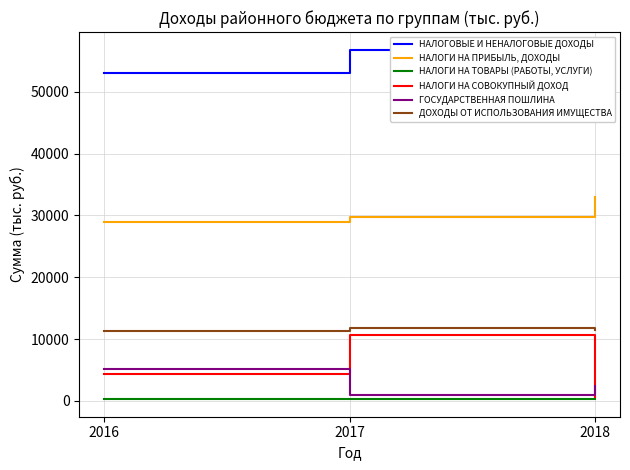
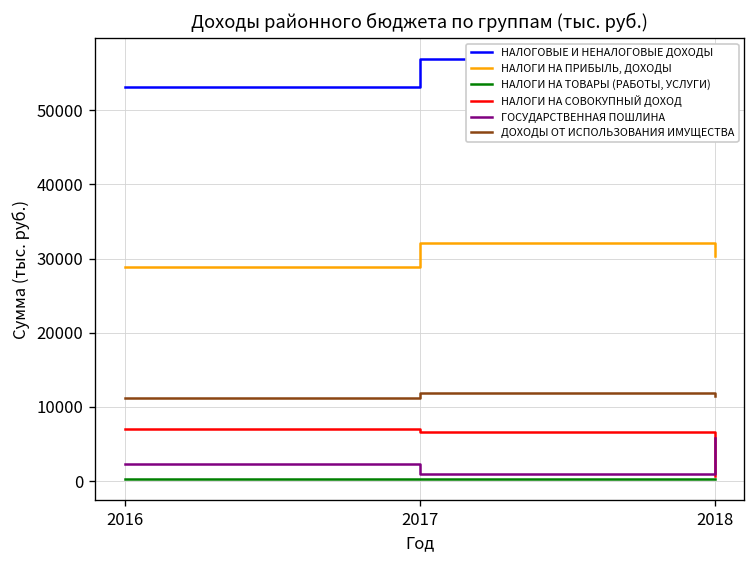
НАЛОГИ НА СОВОКУПНЫЙ ДОХОД, 2016: 4000 -> 7000
ГОСУДАРСТВЕННАЯ ПОШЛИНА, 2016: 5000 -> 2000
НАЛОГИ НА ПРИБЫЛЬ, ДОХОДЫ, 2017: 30000 -> 32000
НАЛОГИ НА СОВОКУПНЫЙ ДОХОД, 2017: 11000 -> 7000
НАЛОГИ НА ПРИБЫЛЬ, ДОХОДЫ, 2018: 33000 -> 30000
ГОСУДАРСТВЕННАЯ ПОШЛИНА, 2018: 2000 -> 6000
